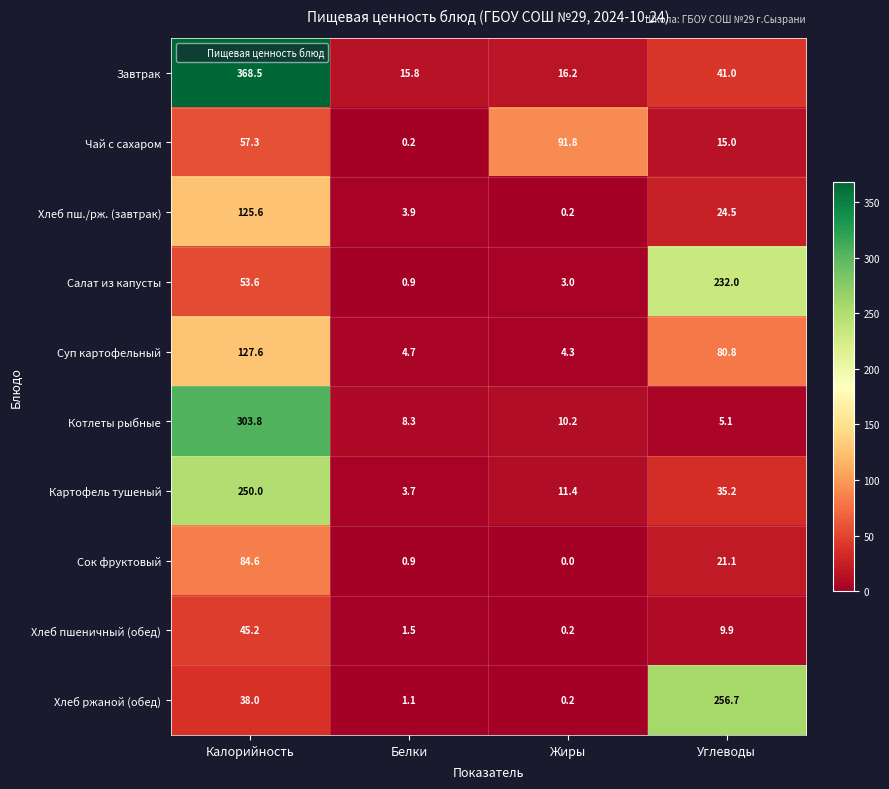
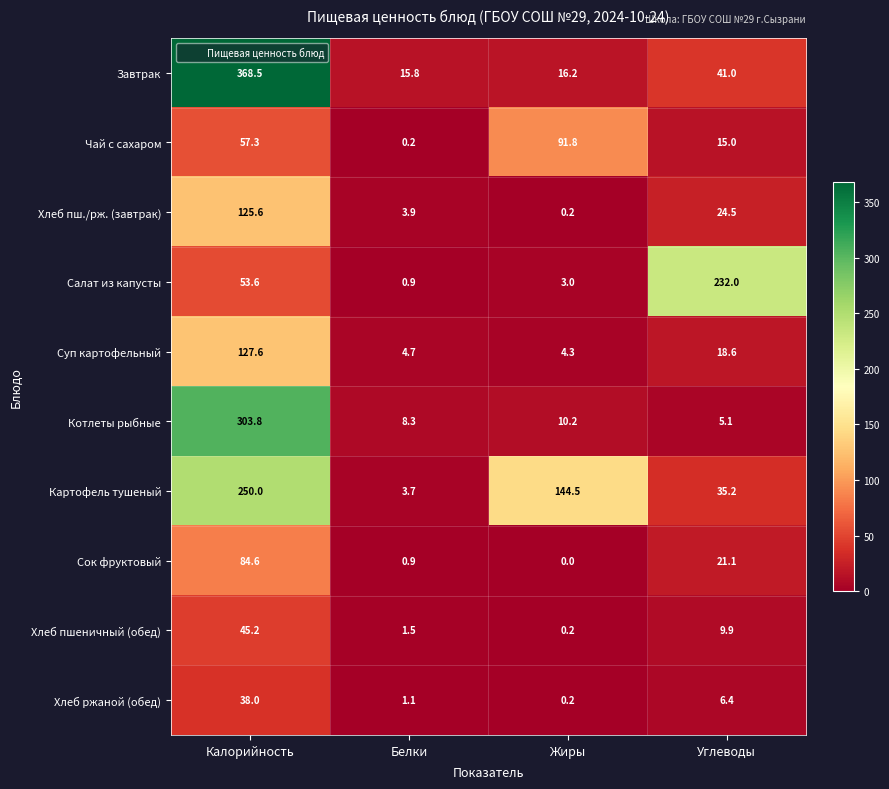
Суп картофельный, Углеводы: 80.8 -> 18.6
Картофель тушеный, Жиры: 11.4 -> 144.5
Хлеб ржаной (обед), Углеводы: 256.7 -> 6.4
